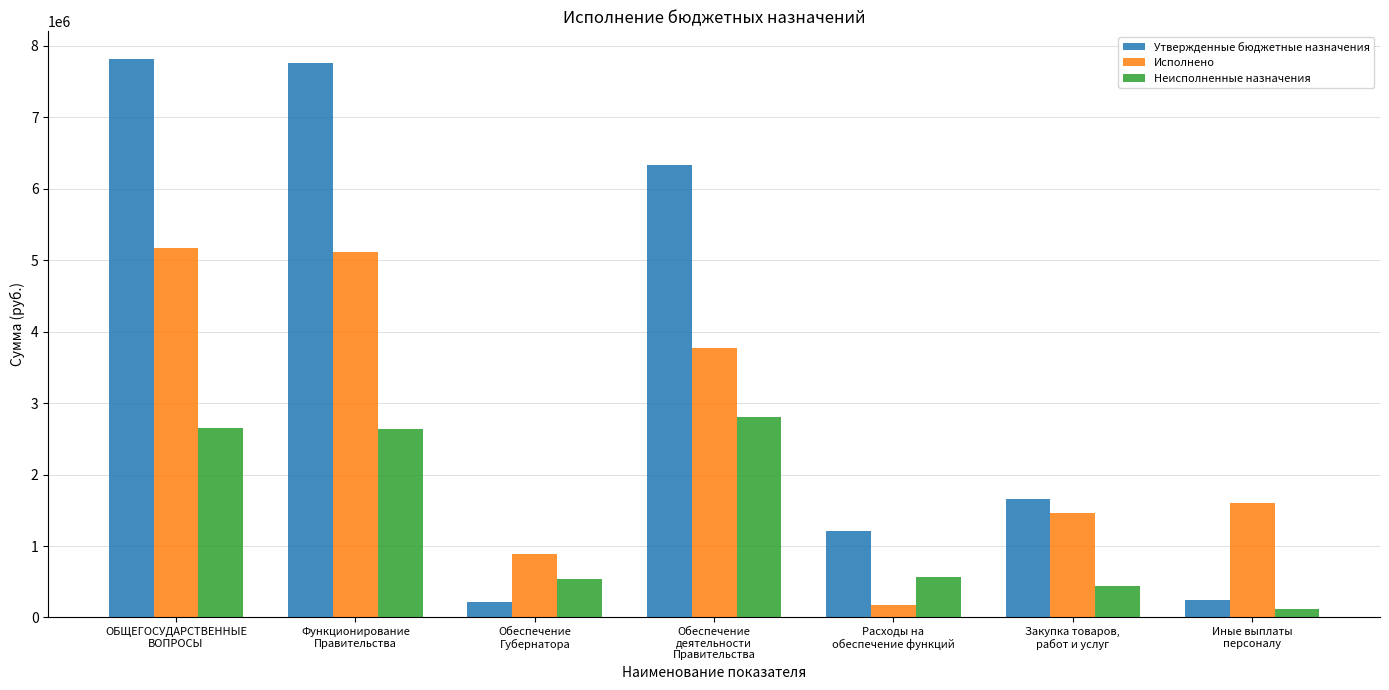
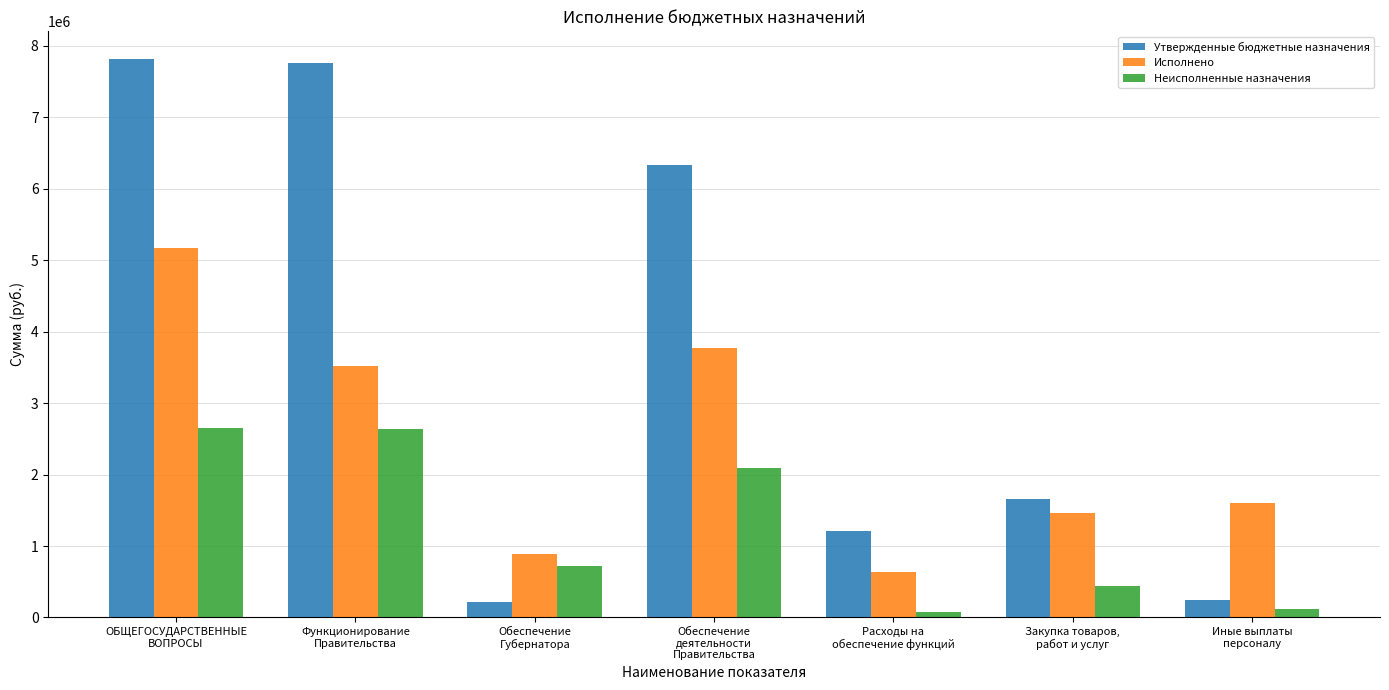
Исполнено, Функционирование Правительства: 5100000 -> 3500000
Неисполненные назначения, Обеспечение Губернатора: 500000 -> 700000
Неисполненные назначения, Обеспечение деятельности Правительства: 2800000 -> 2100000
Исполнено, Расходы на обеспечение функций: 200000 -> 600000
Неисполненные назначения, Расходы на обеспечение функций: 600000 -> 100000
